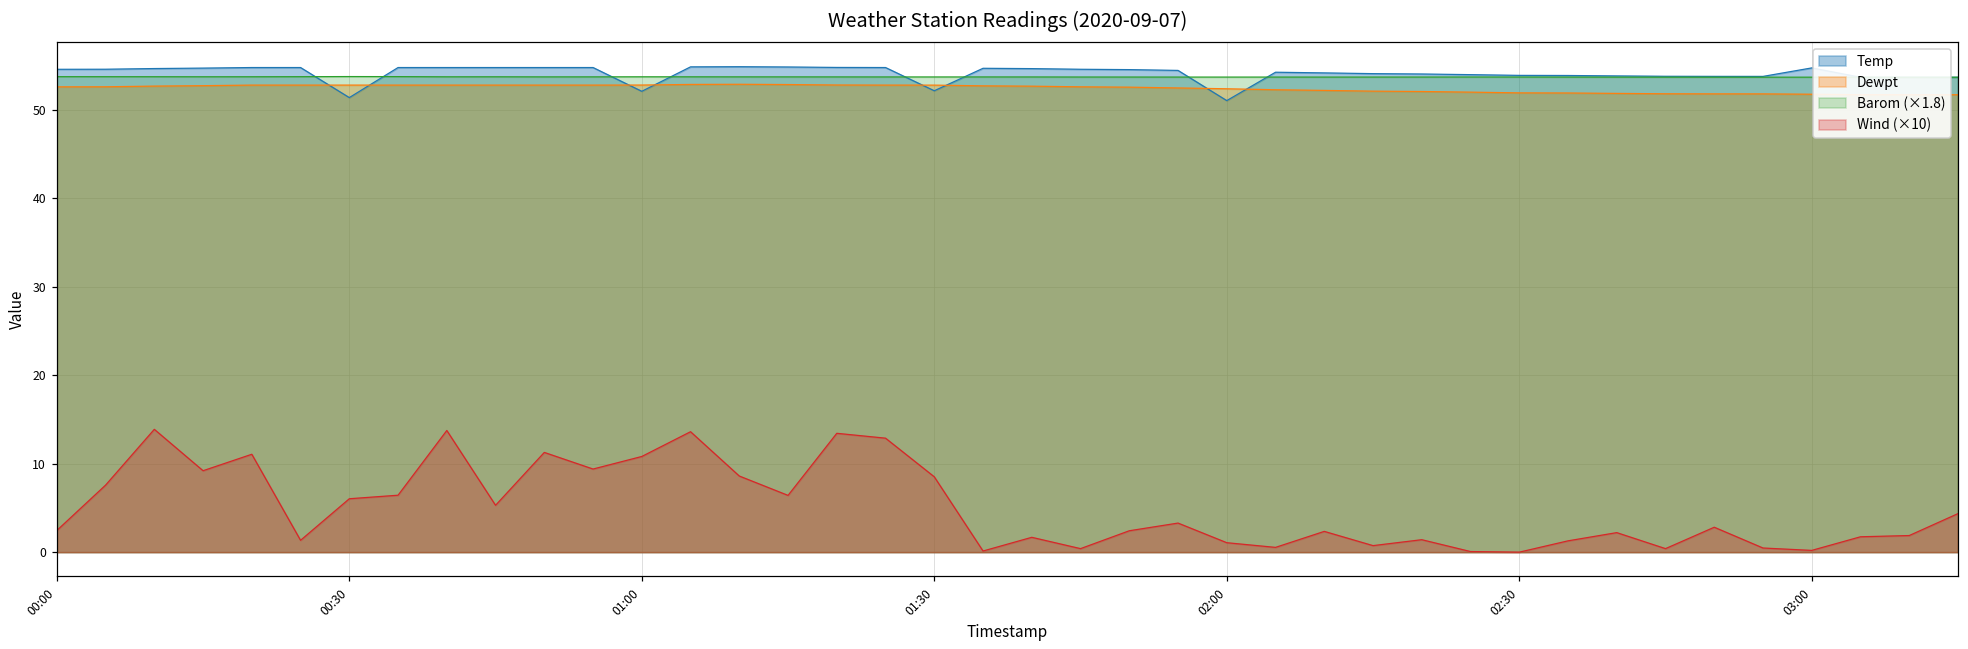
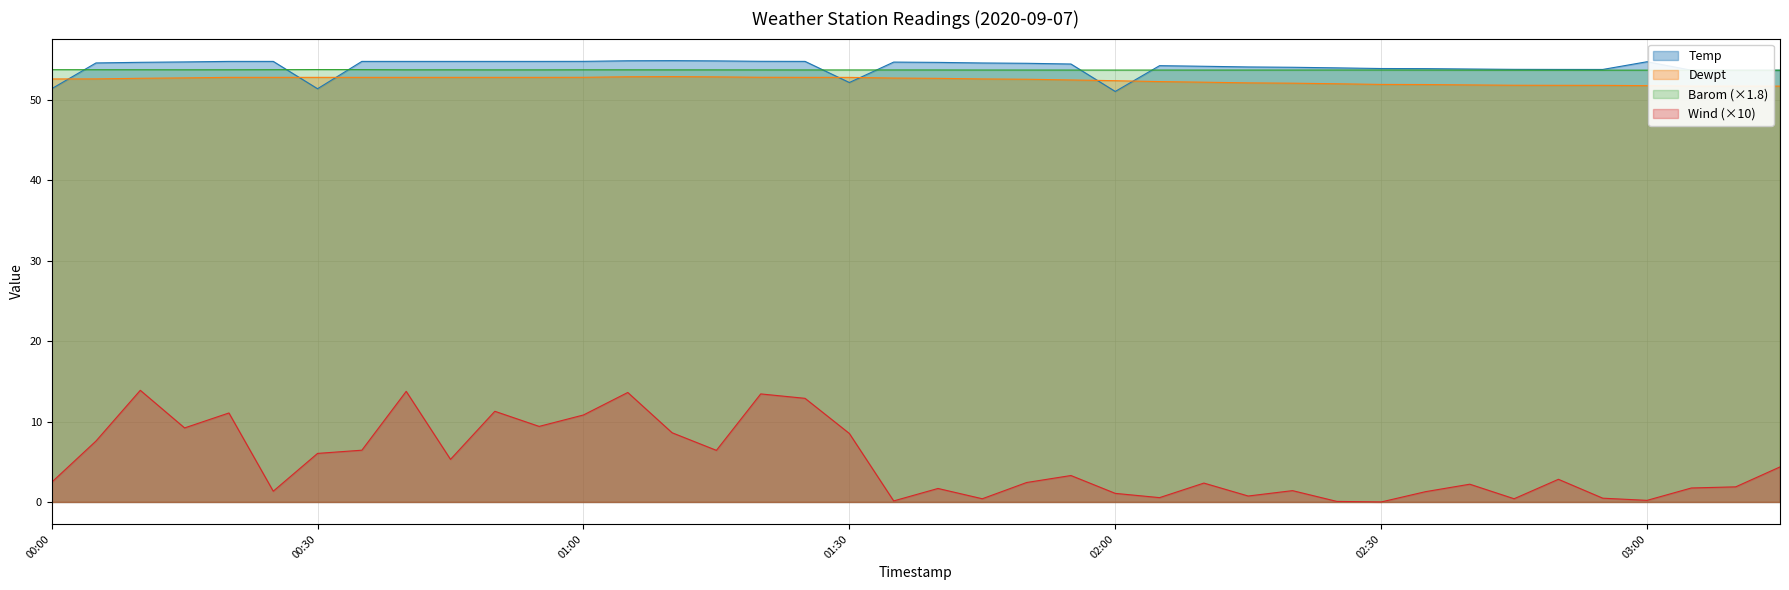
Temp, 00:00: 55 -> 51
Temp, 01:00: 52 -> 55
